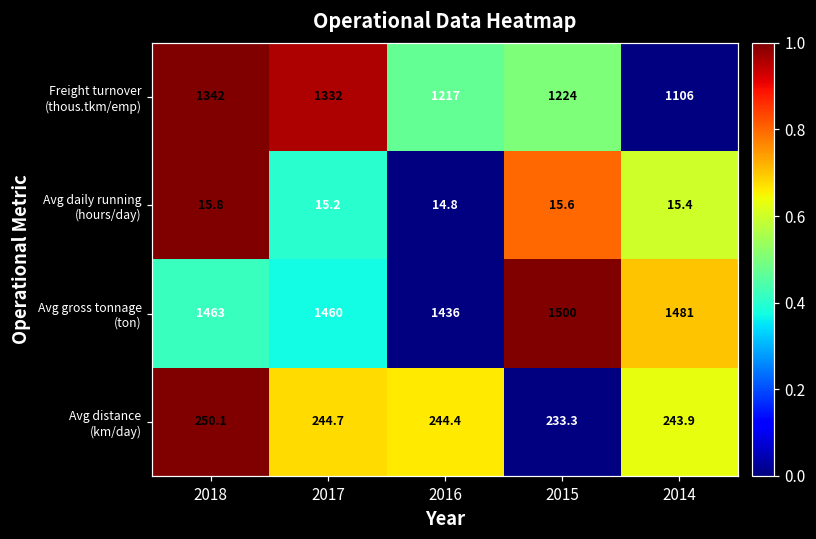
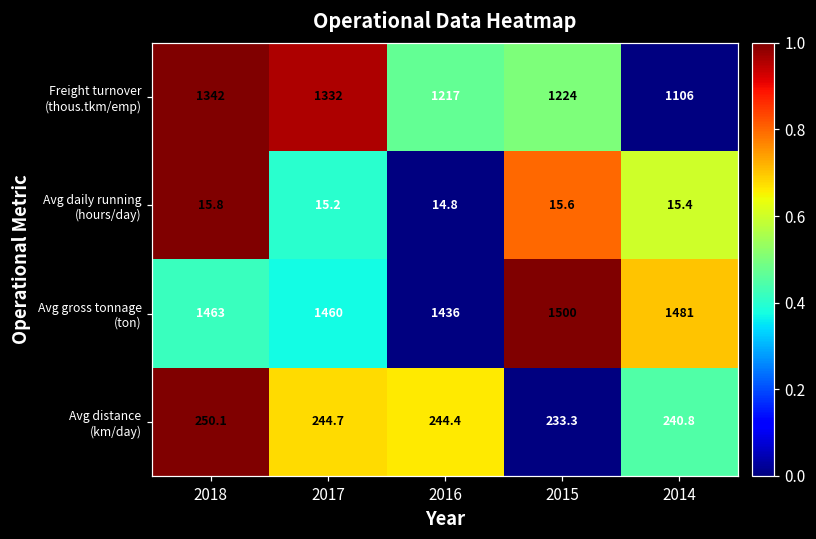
Avg distance (km/day), 2014: 243.9 -> 240.8
